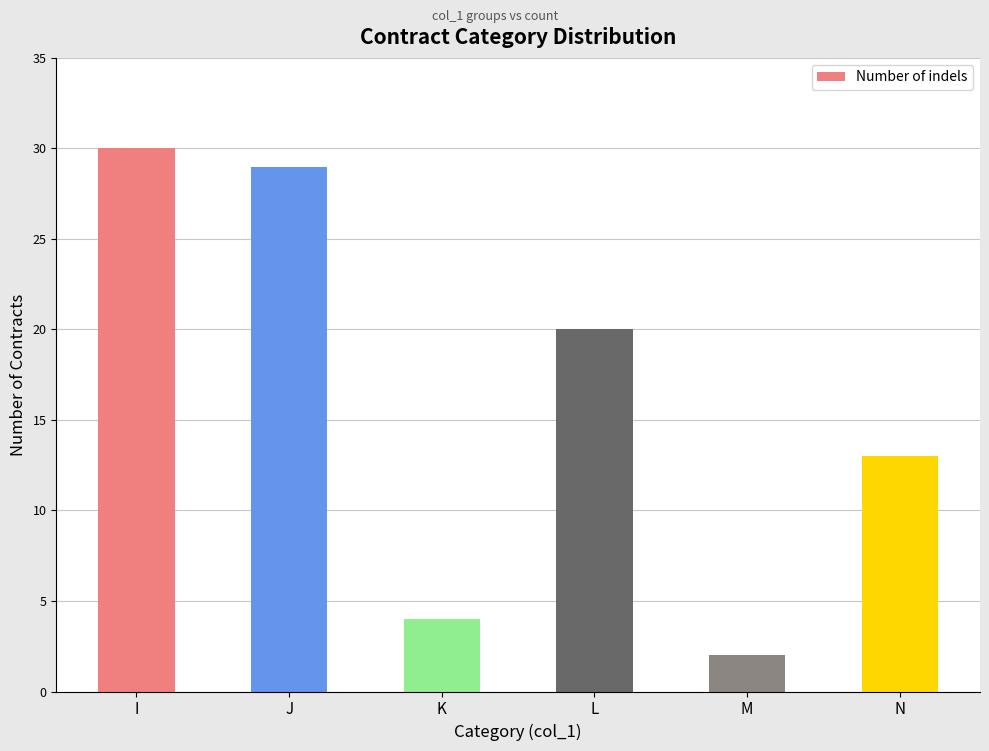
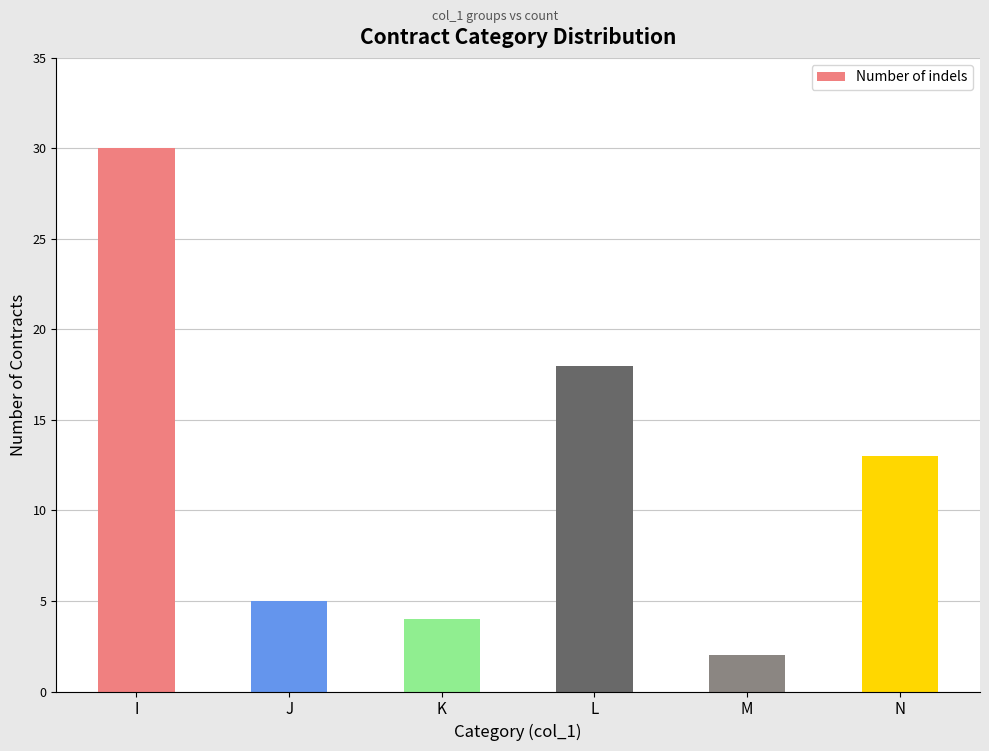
J: 29 -> 5
L: 20 -> 18
